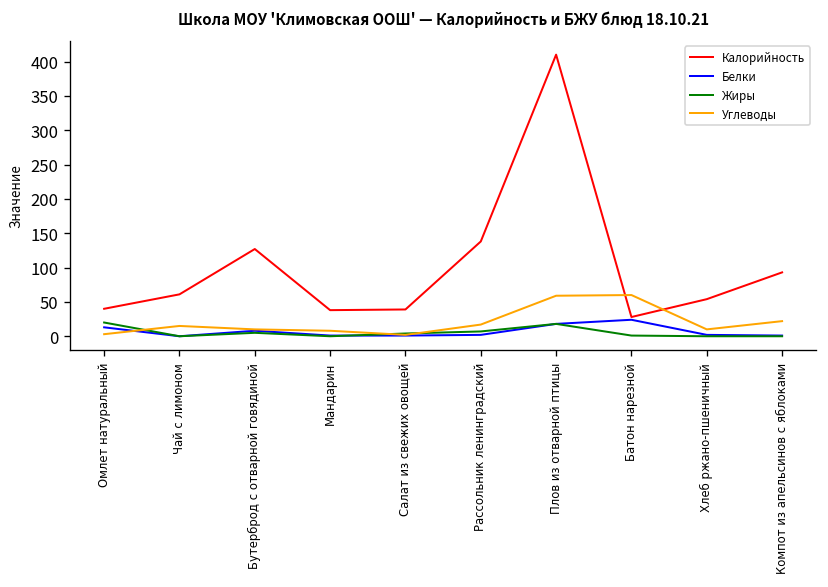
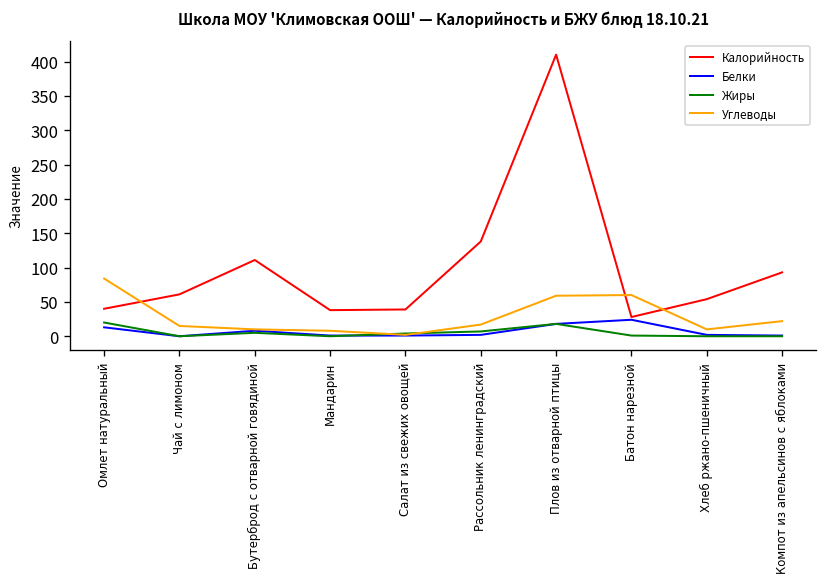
Углеводы, Омлет натуральный: 0 -> 80
Калорийность, Бутерброд с отварной говядиной: 130 -> 110
